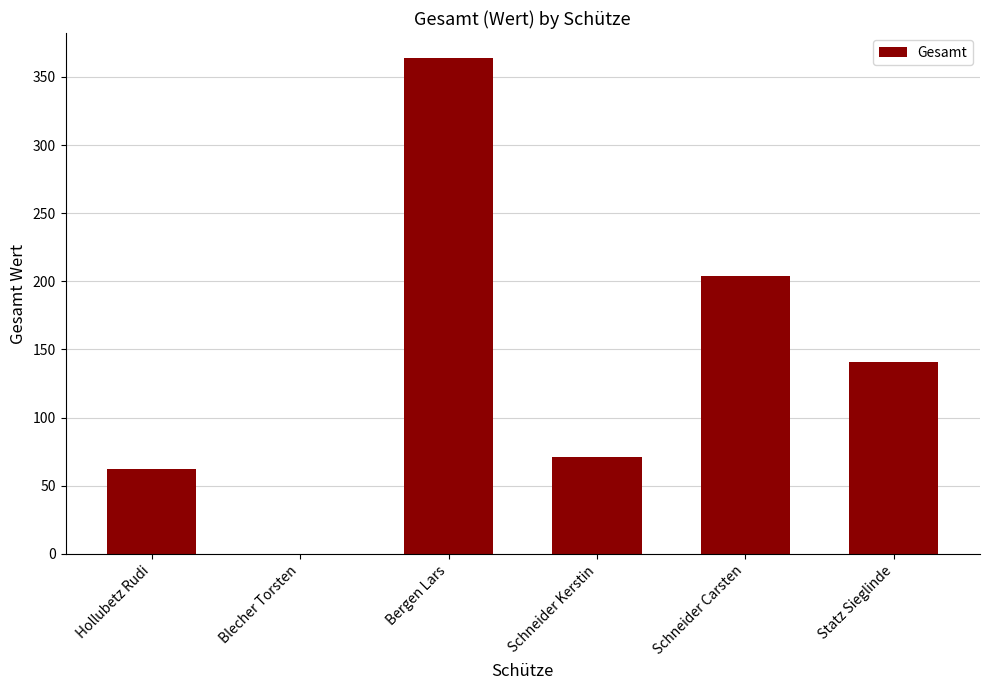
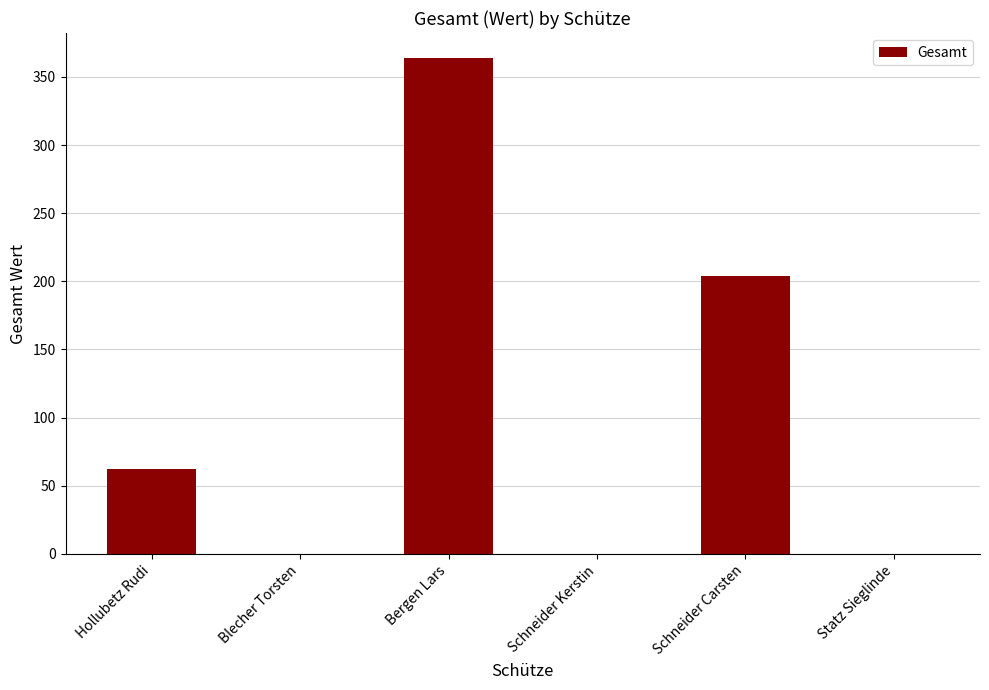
Schneider Kerstin: 71 -> 0
Statz Sieglinde: 141 -> 0
